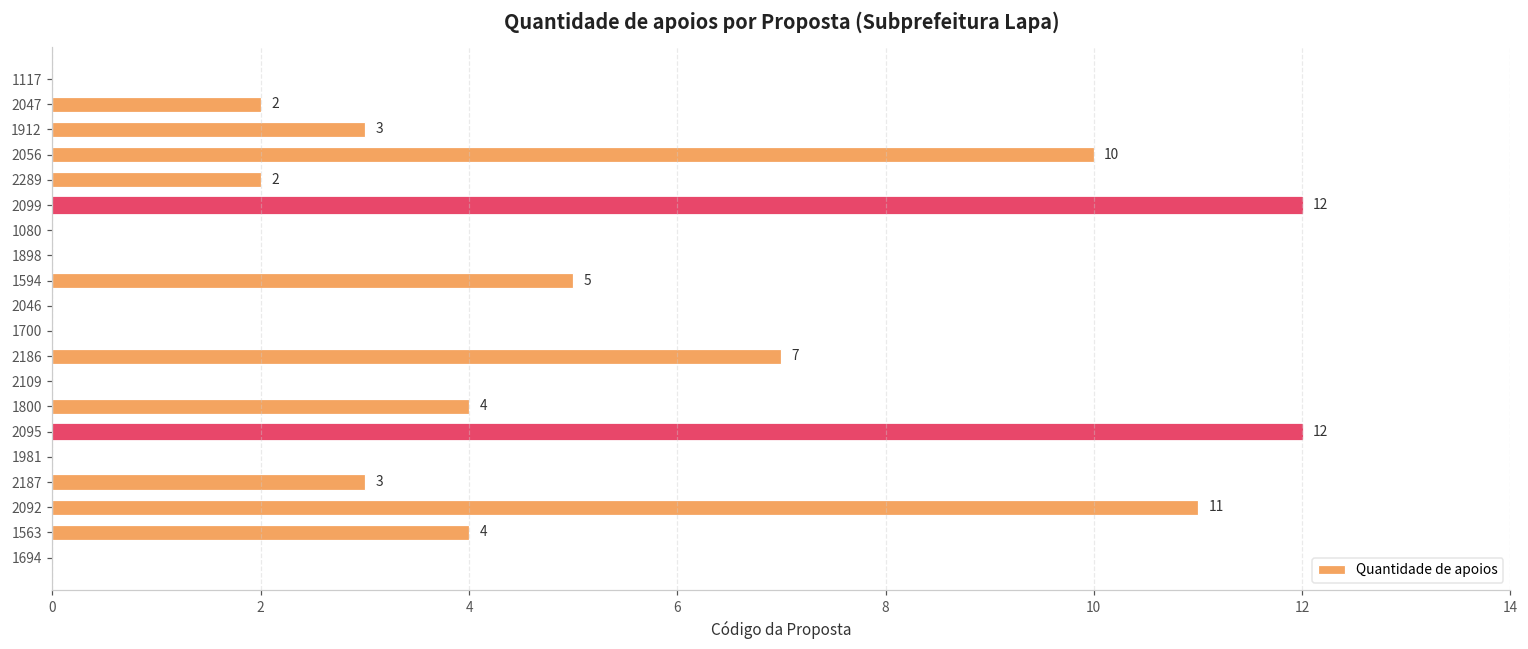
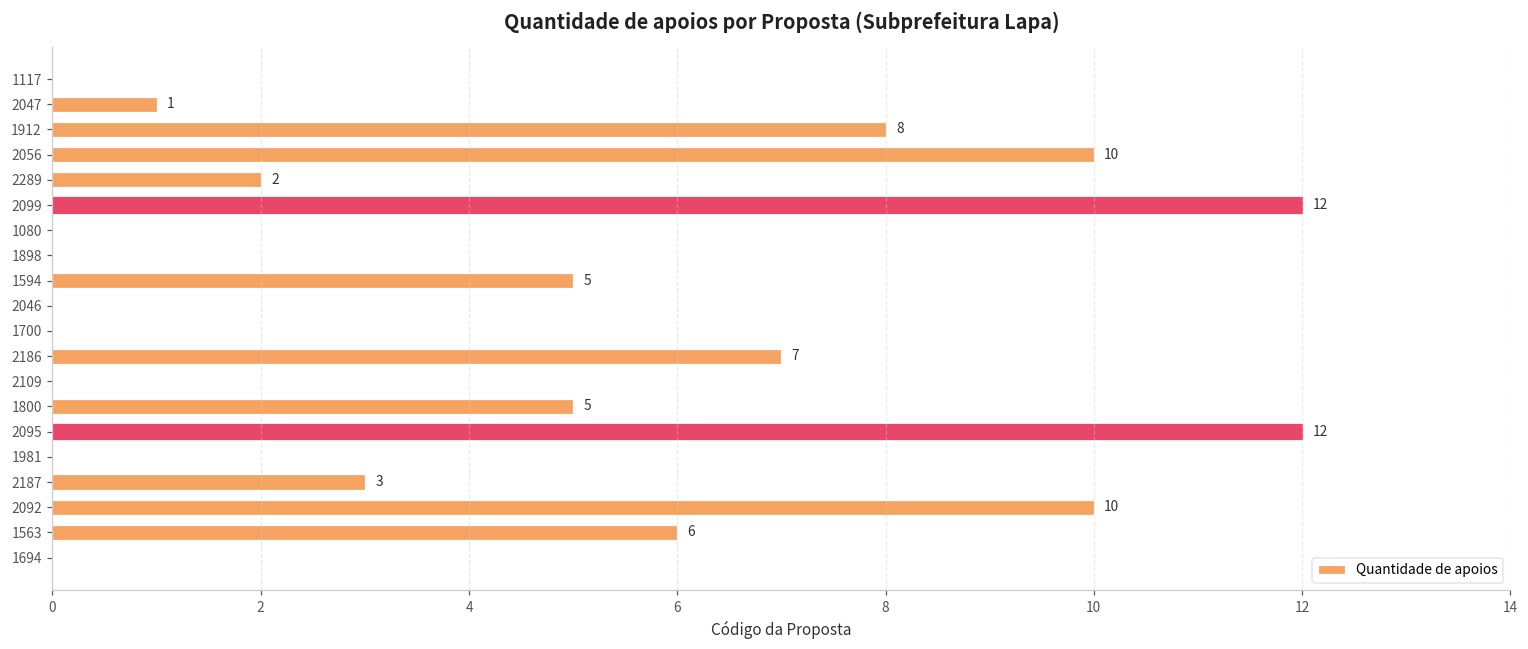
2047: 2 -> 1
1912: 3 -> 8
1800: 4 -> 5
2092: 11 -> 10
1563: 4 -> 6
